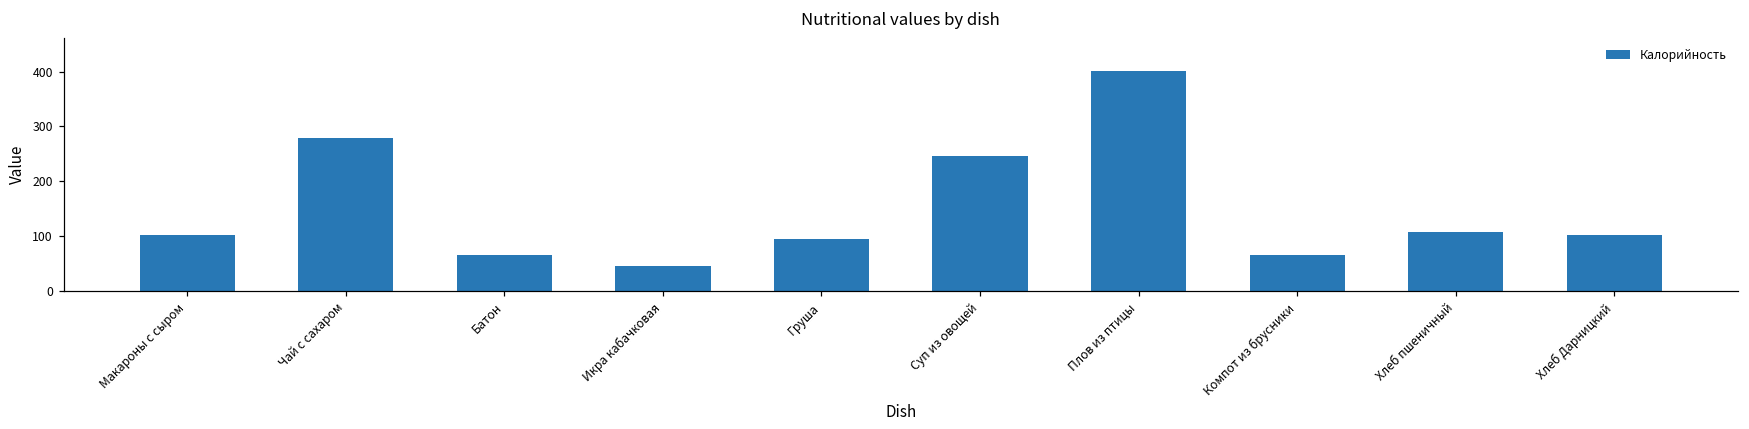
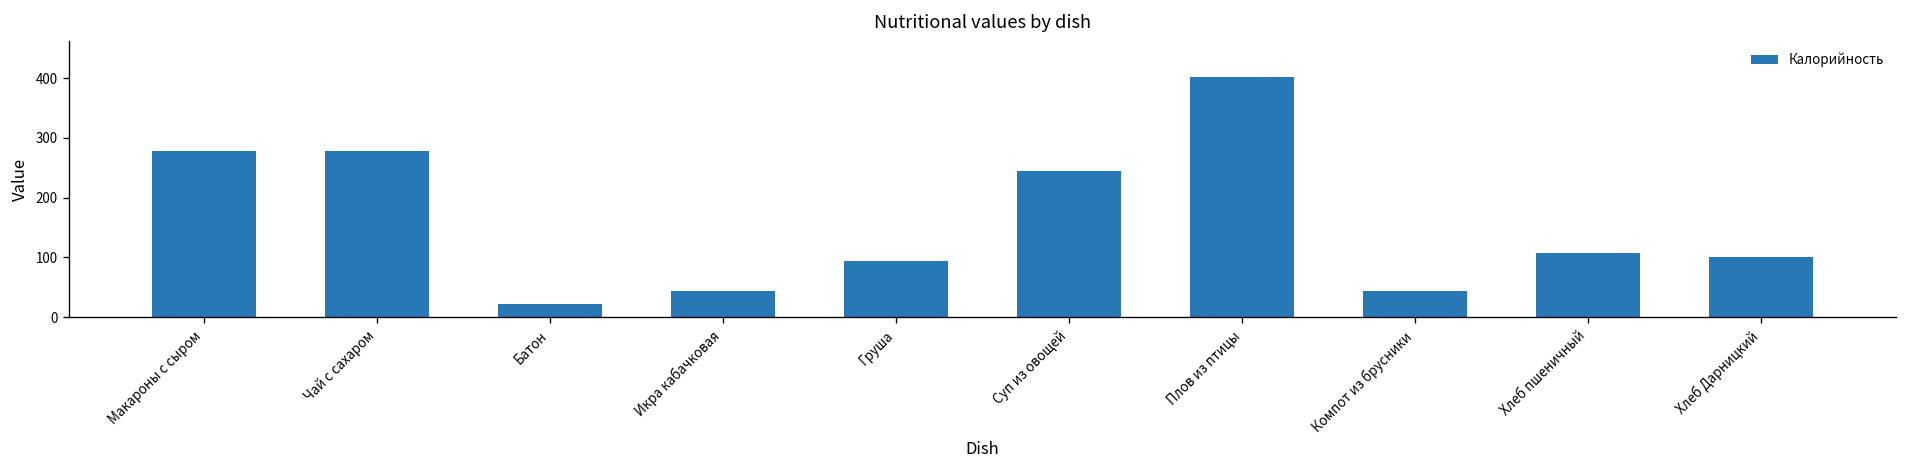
Макароны с сыром: 100 -> 280
Батон: 70 -> 20
Компот из брусники: 70 -> 40
